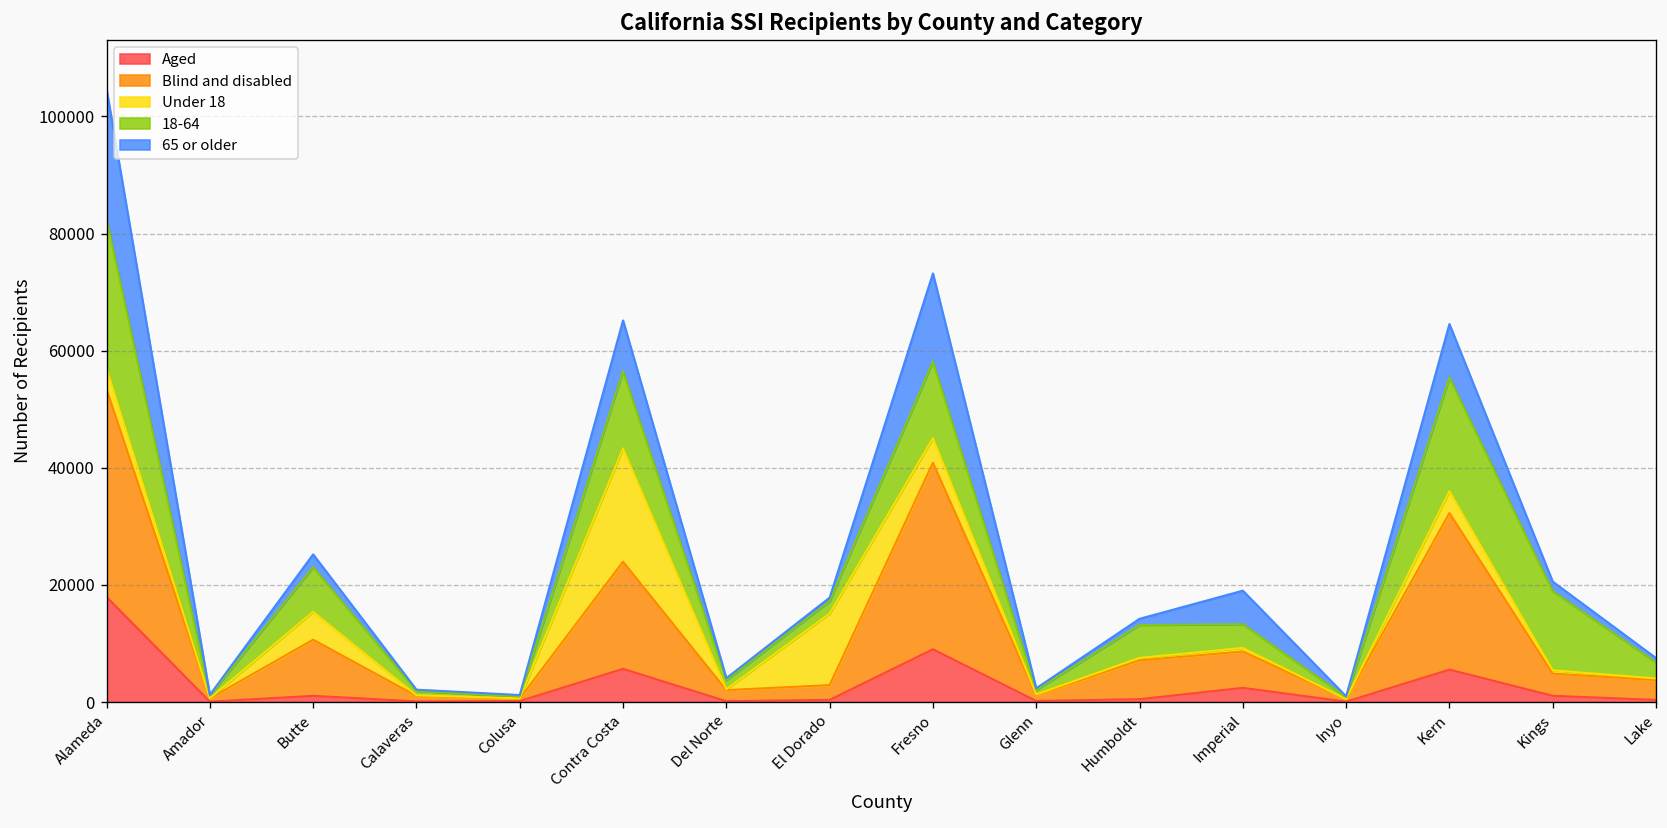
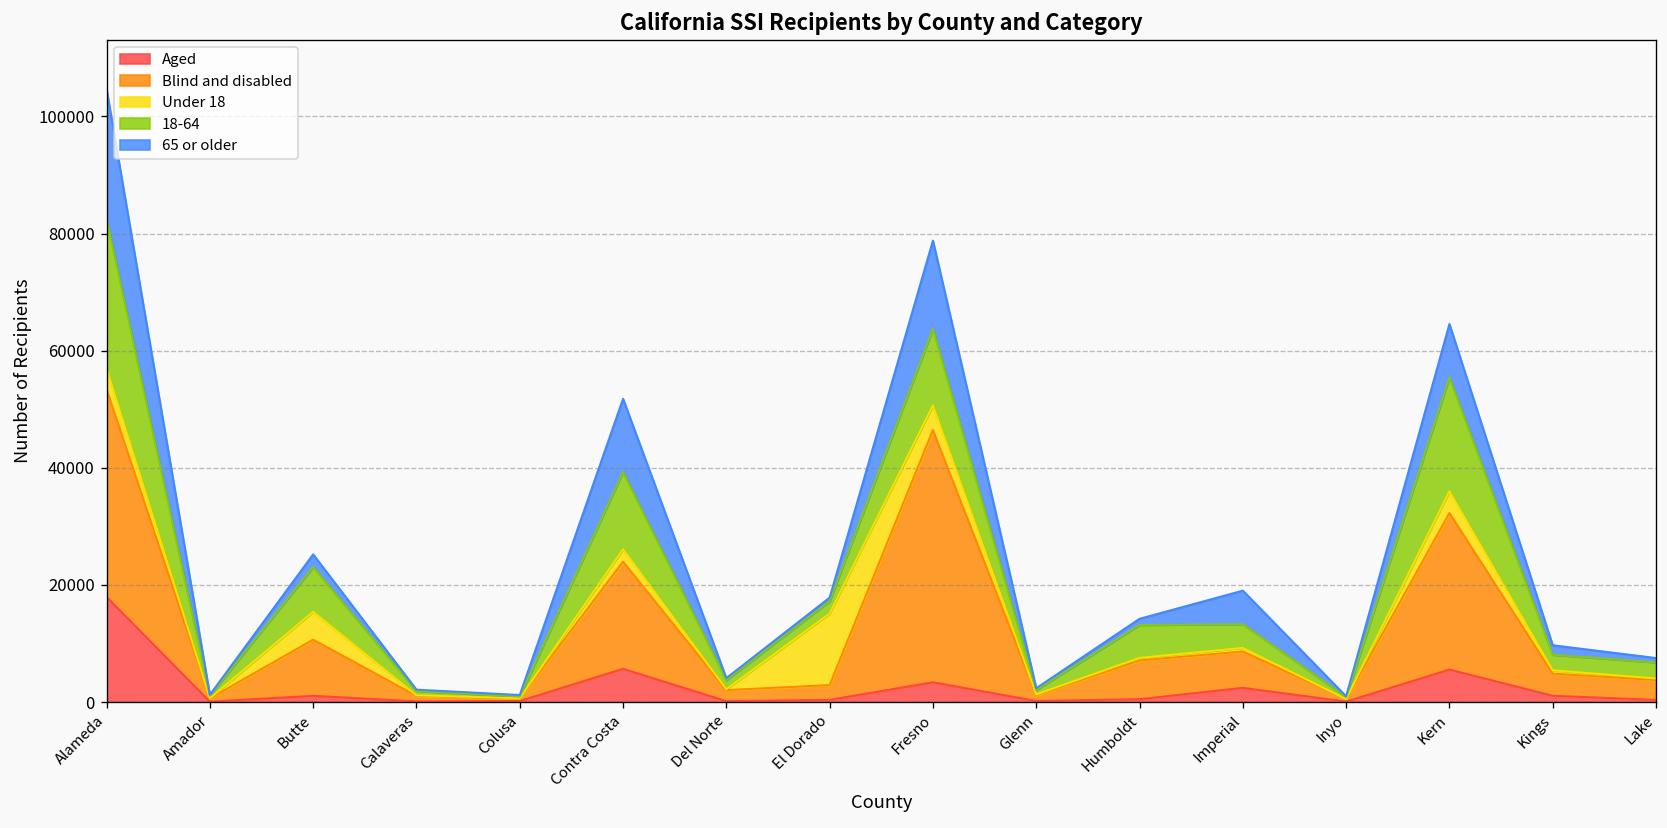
Under 18, Contra Costa: 19000 -> 2000
65 or older, Contra Costa: 9000 -> 12000
Aged, Fresno: 9000 -> 3000
Blind and disabled, Fresno: 32000 -> 43000
18-64, Kings: 14000 -> 3000
